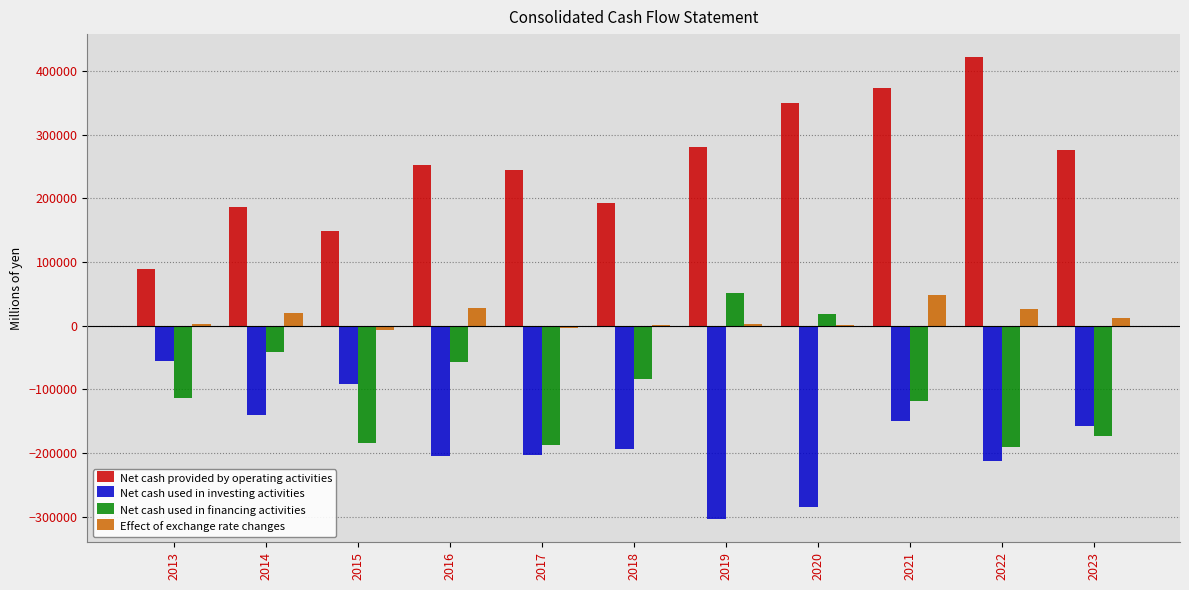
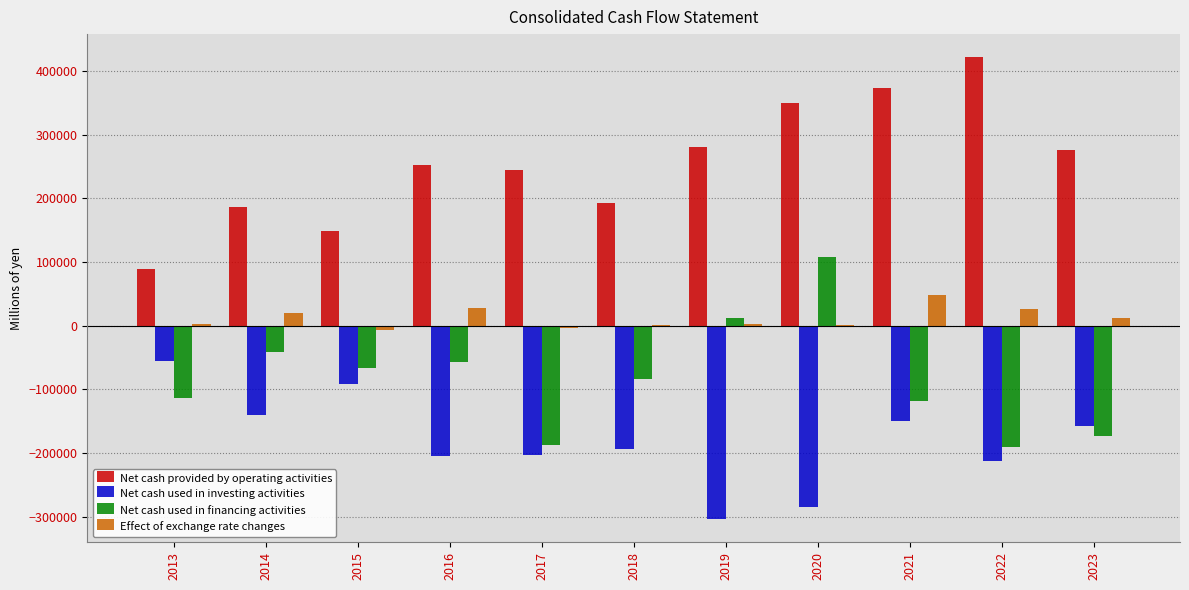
Net cash used in financing activities, 2015: -180000 -> -70000
Net cash used in financing activities, 2019: 50000 -> 10000
Net cash used in financing activities, 2020: 20000 -> 110000
